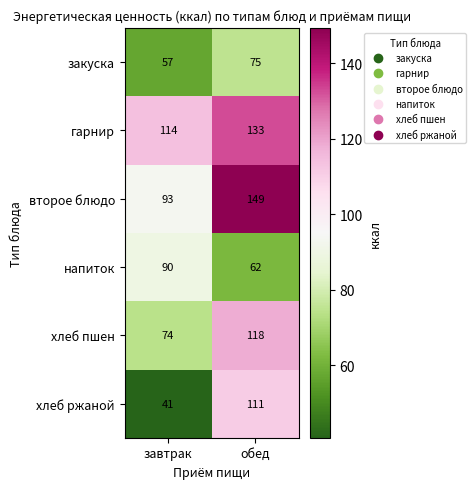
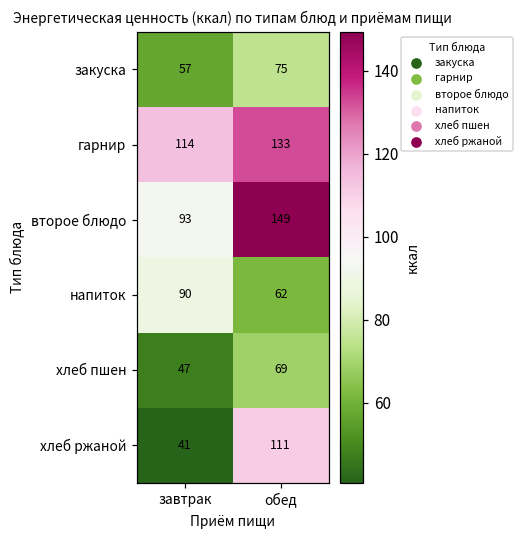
хлеб пшен, завтрак: 74 -> 47
хлеб пшен, обед: 118 -> 69
